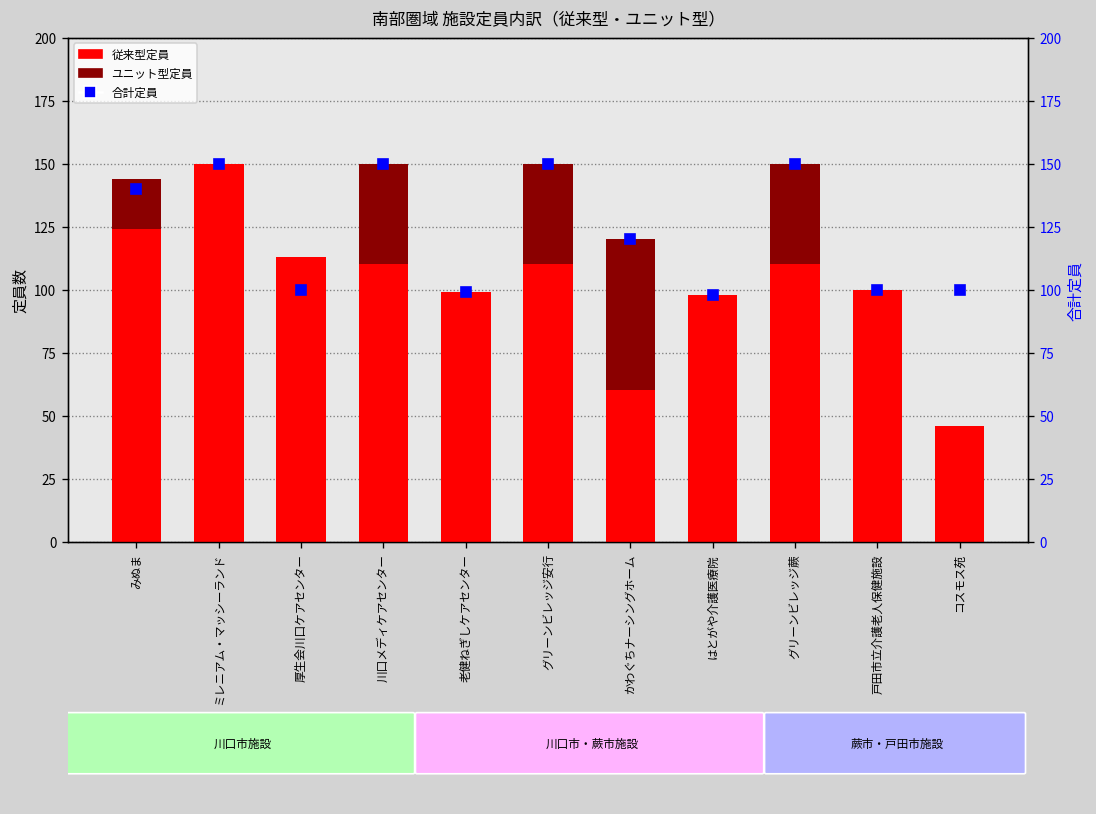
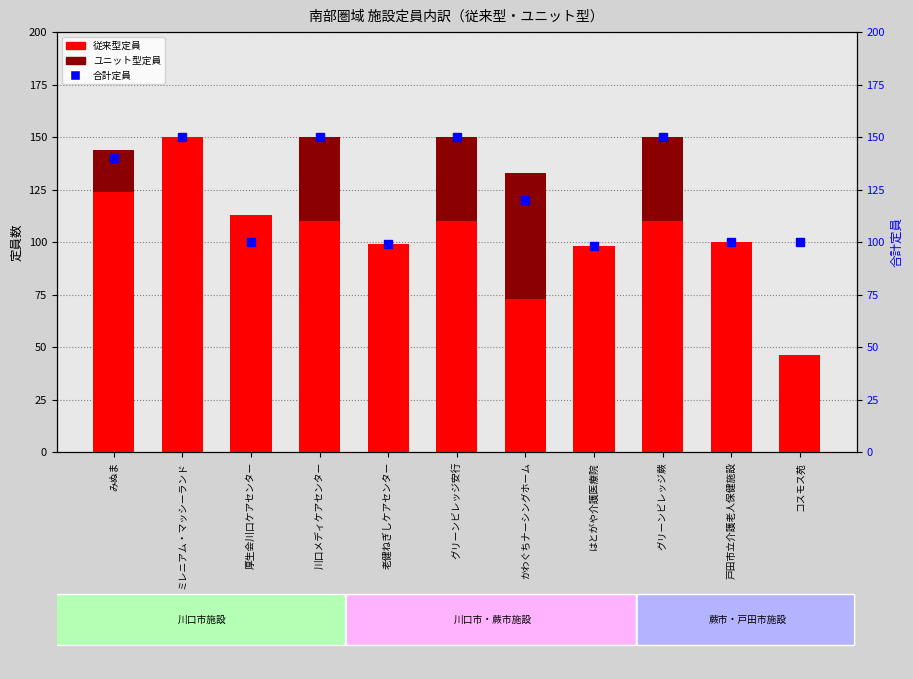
従来型定員, かわぐちナーシングホーム: 60 -> 73
